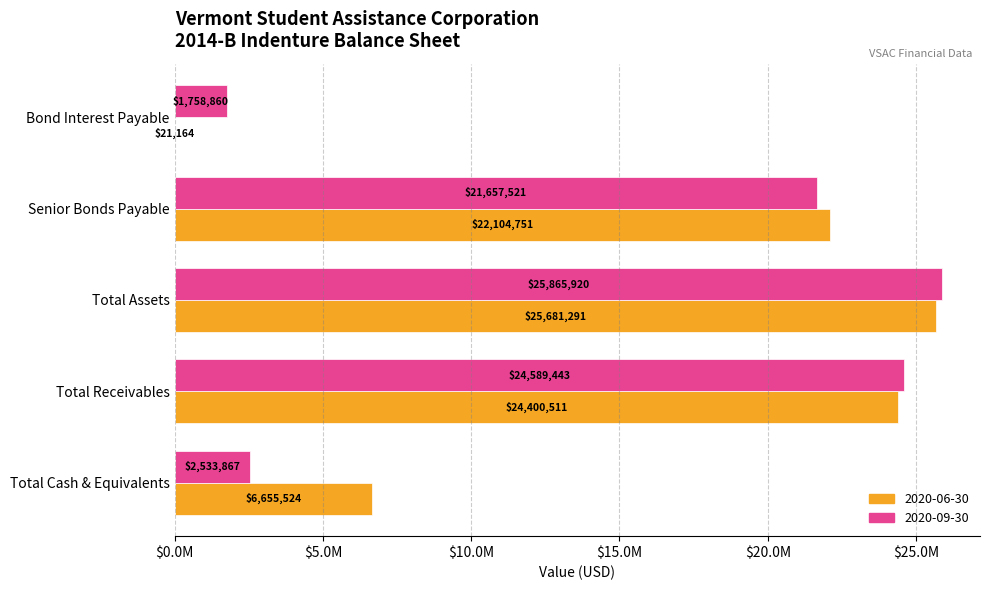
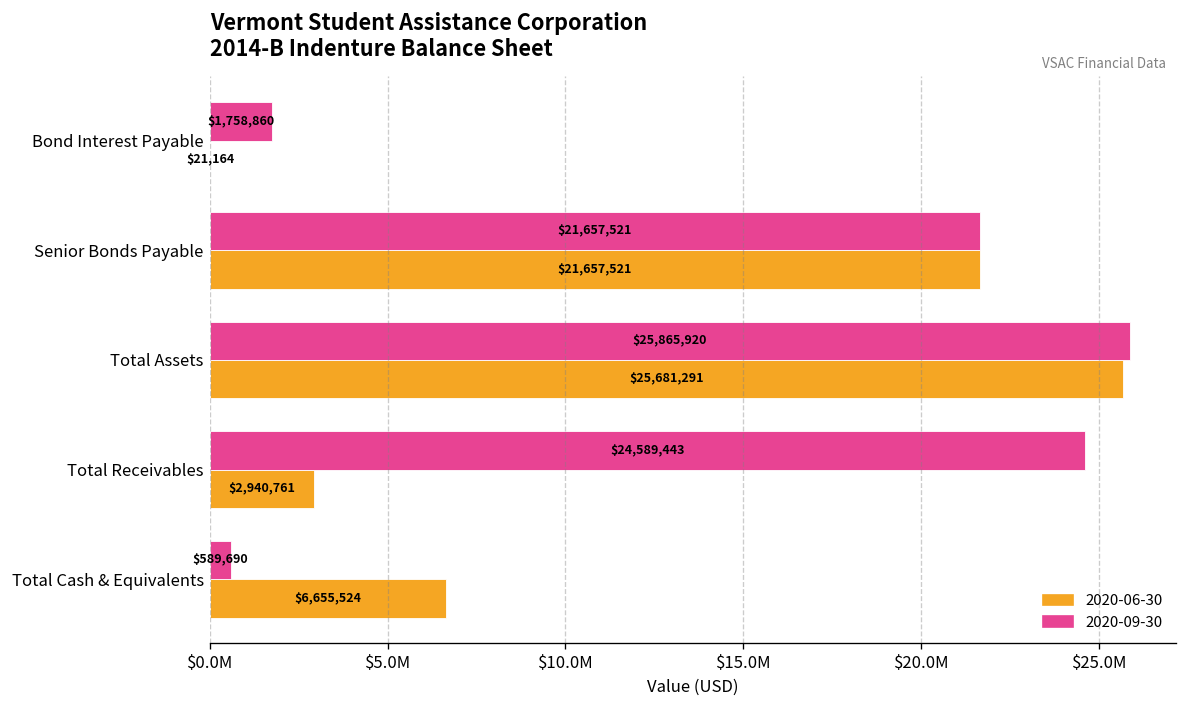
2020-06-30, Senior Bonds Payable: $22,104,751 -> $21,657,521
2020-06-30, Total Receivables: $24,400,511 -> $2,940,761
2020-09-30, Total Cash & Equivalents: $2,533,867 -> $589,690
